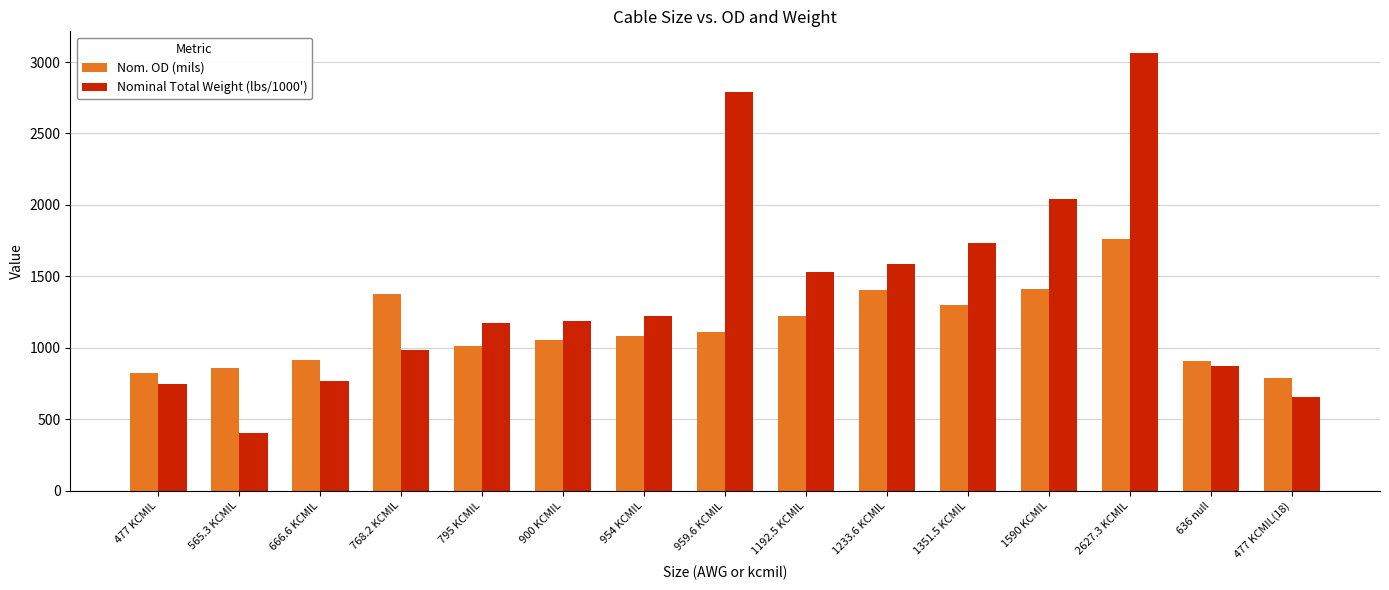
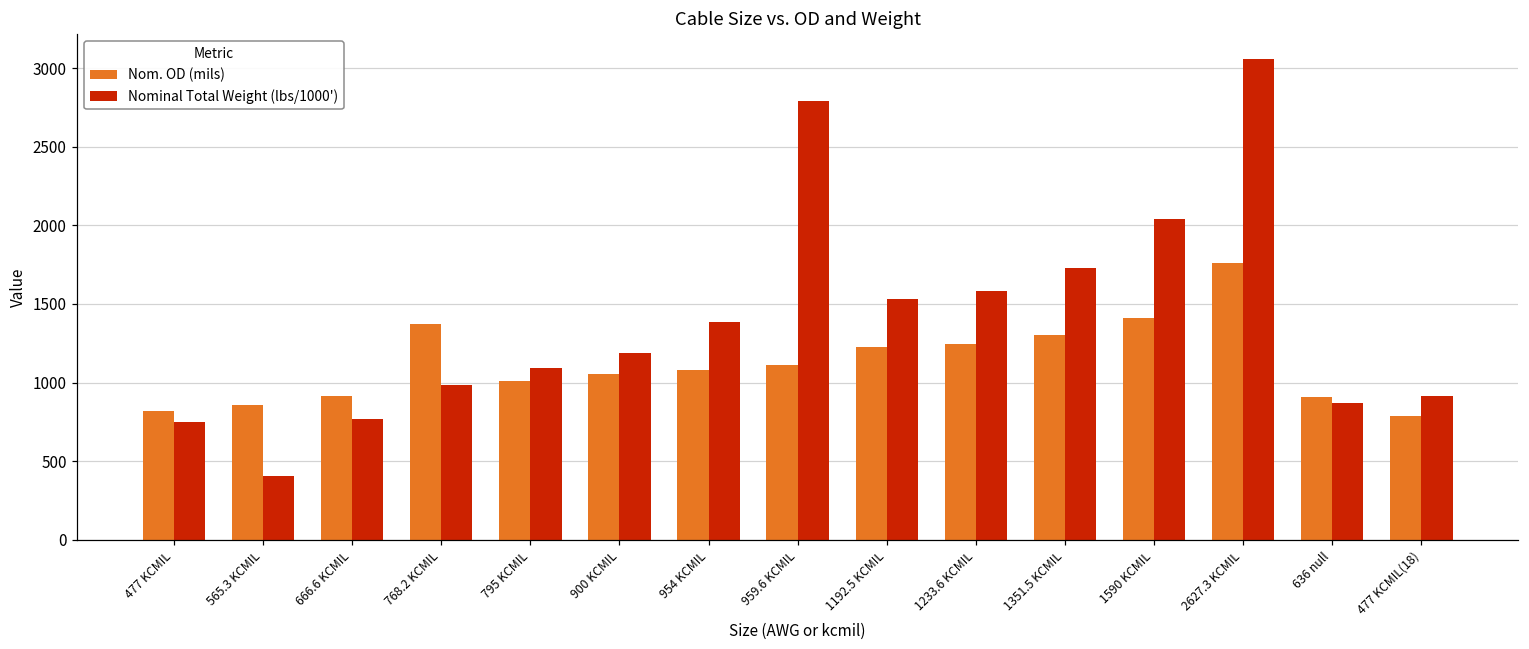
Nominal Total Weight (lbs/1000'), 795 KCMIL: 1170 -> 1090
Nominal Total Weight (lbs/1000'), 954 KCMIL: 1220 -> 1390
Nom. OD (mils), 1233.6 KCMIL: 1410 -> 1250
Nominal Total Weight (lbs/1000'), 477 KCMIL(18): 660 -> 920
